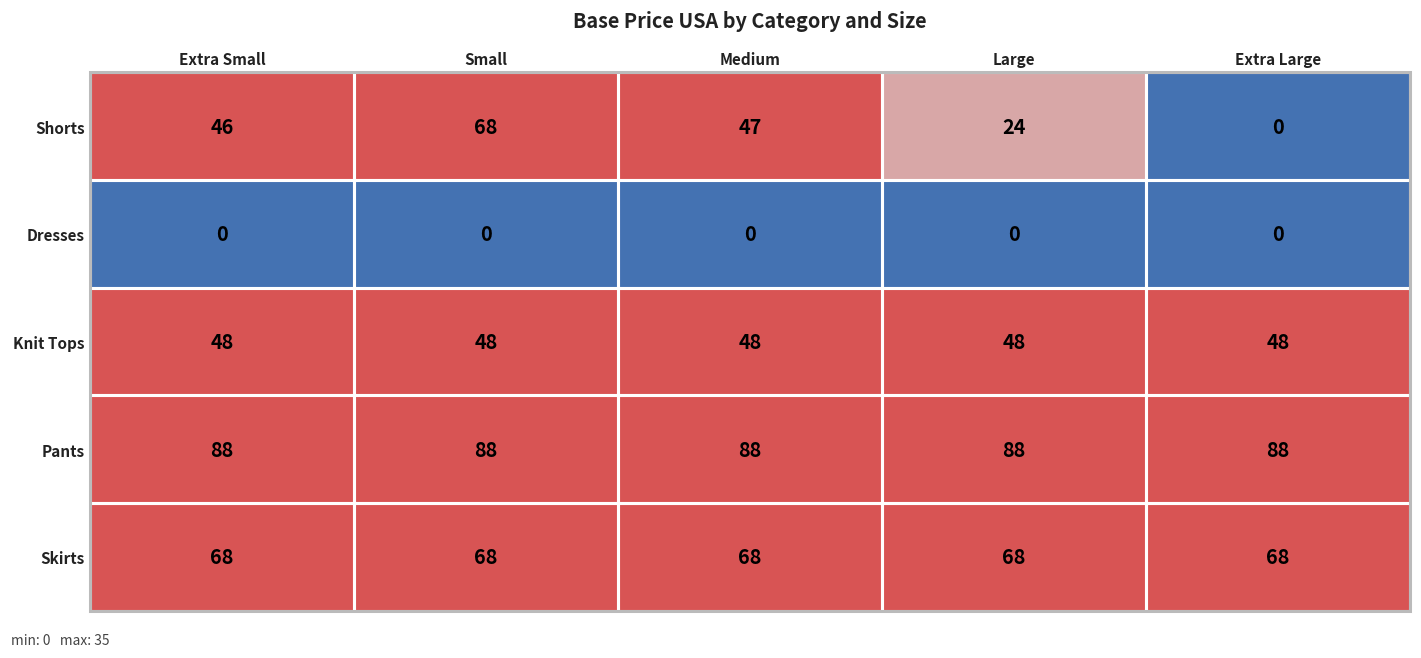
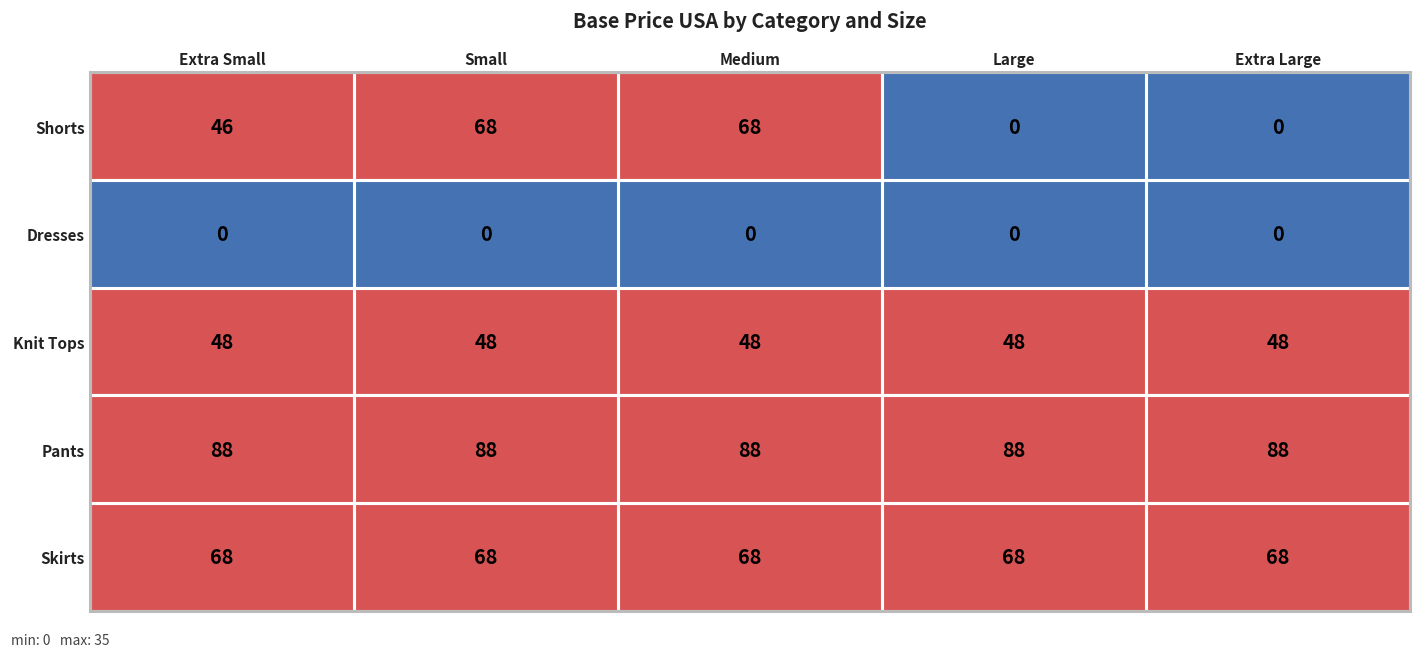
Shorts, Medium: 47 -> 68
Shorts, Large: 24 -> 0
